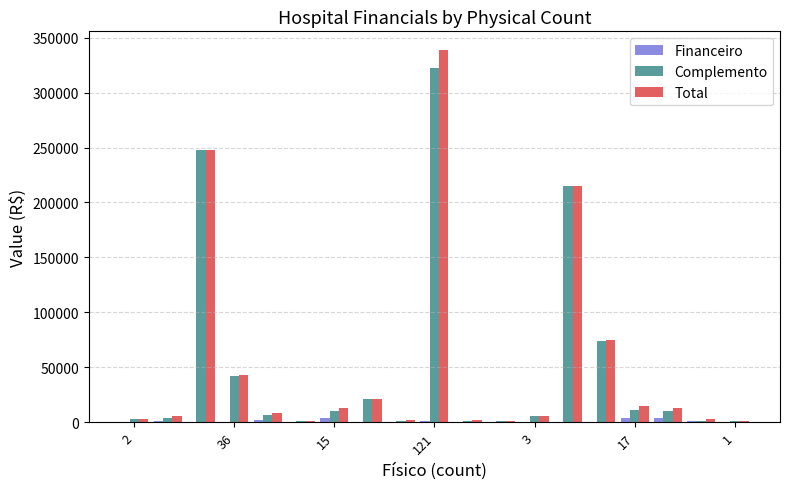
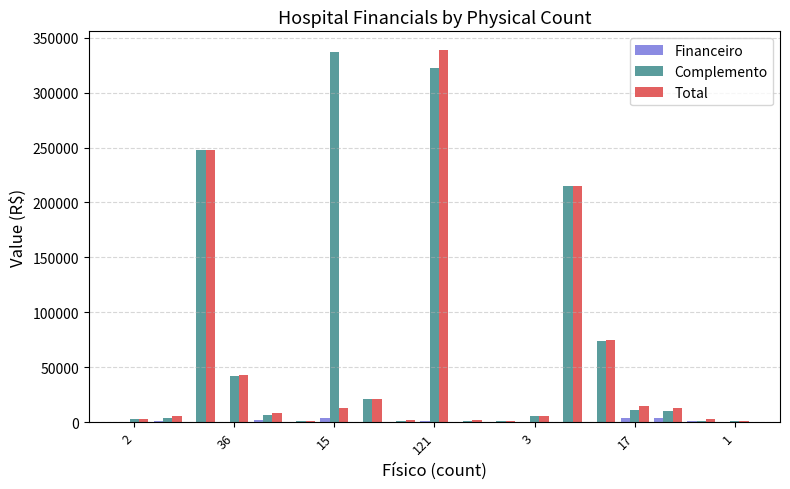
Complemento, 15: 10000 -> 337000
